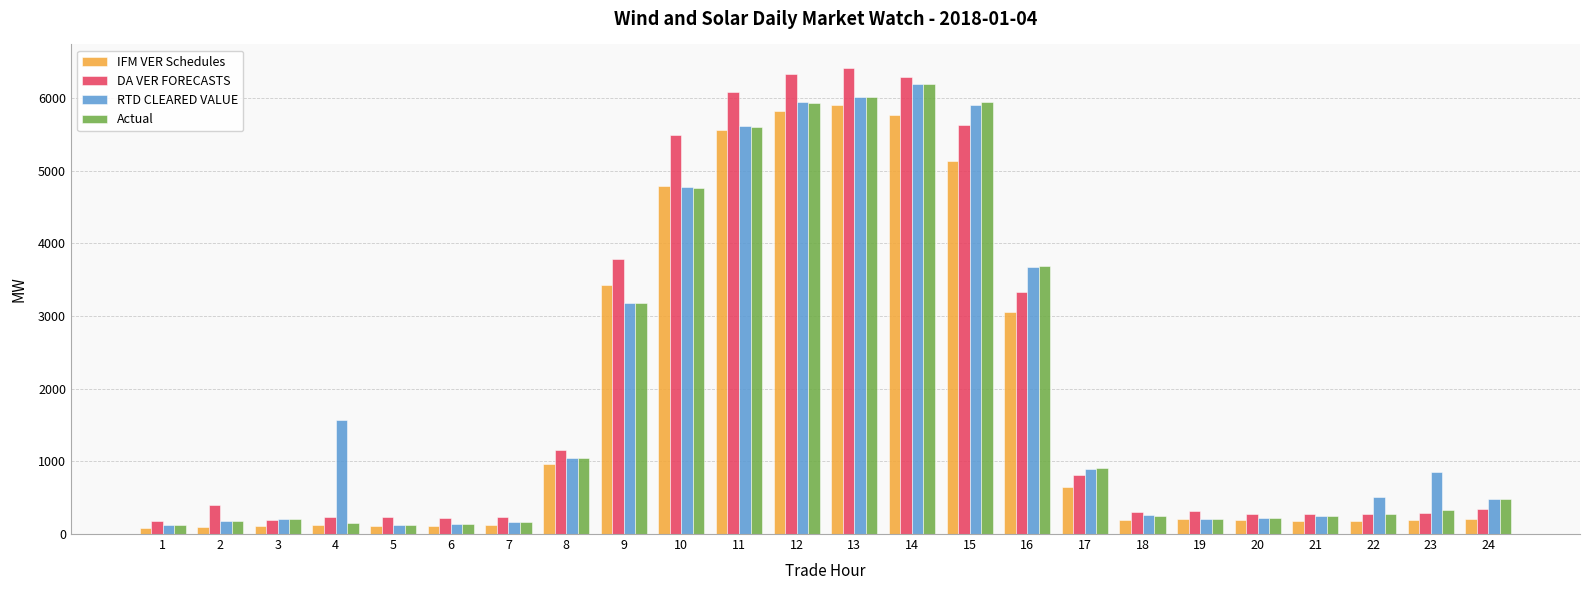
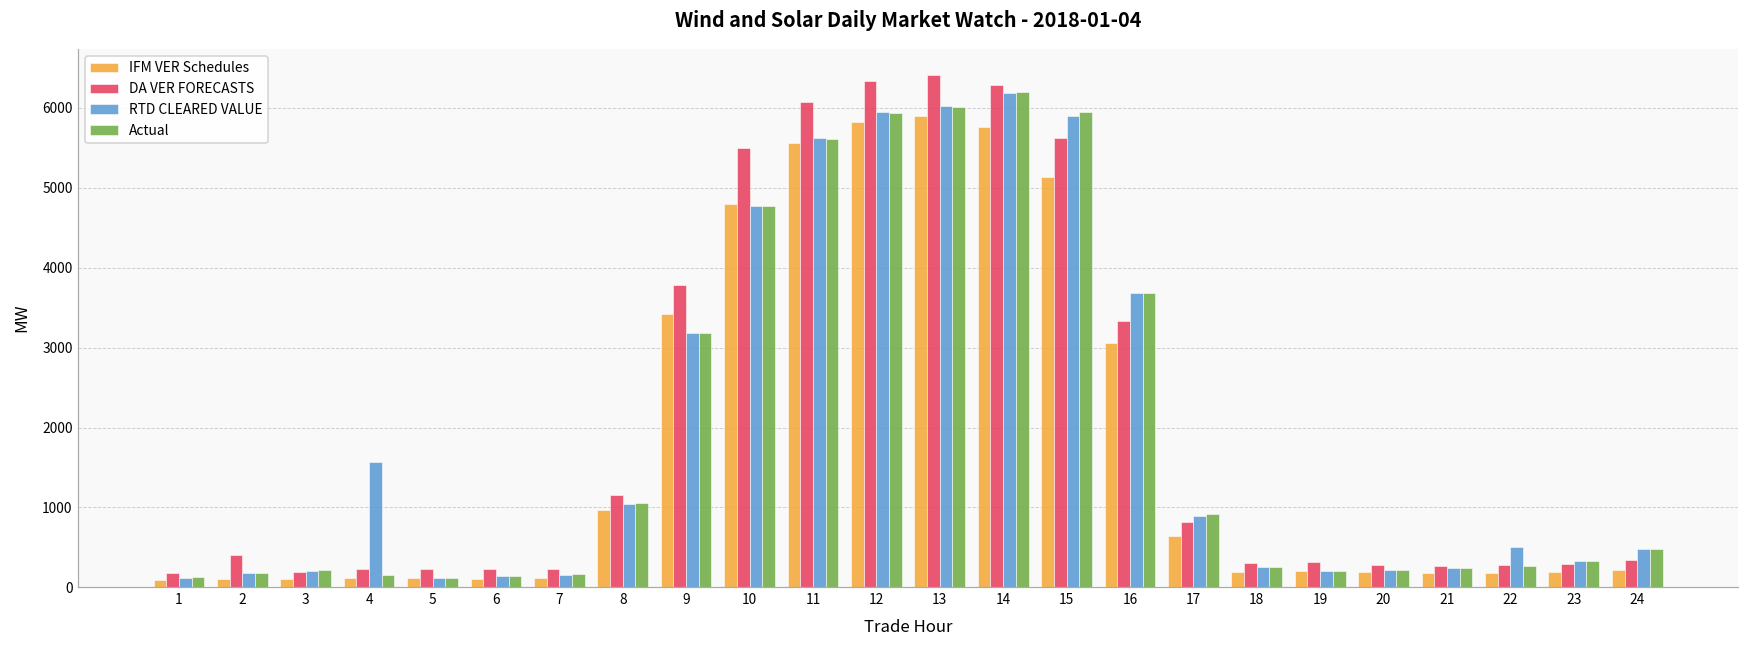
RTD CLEARED VALUE, 23: 900 -> 300
